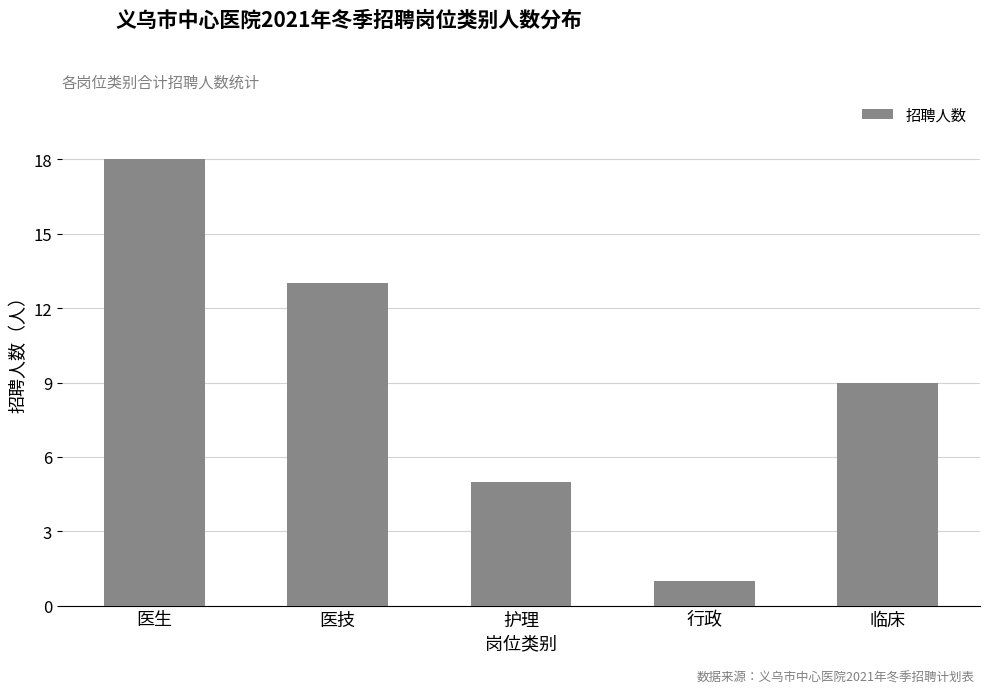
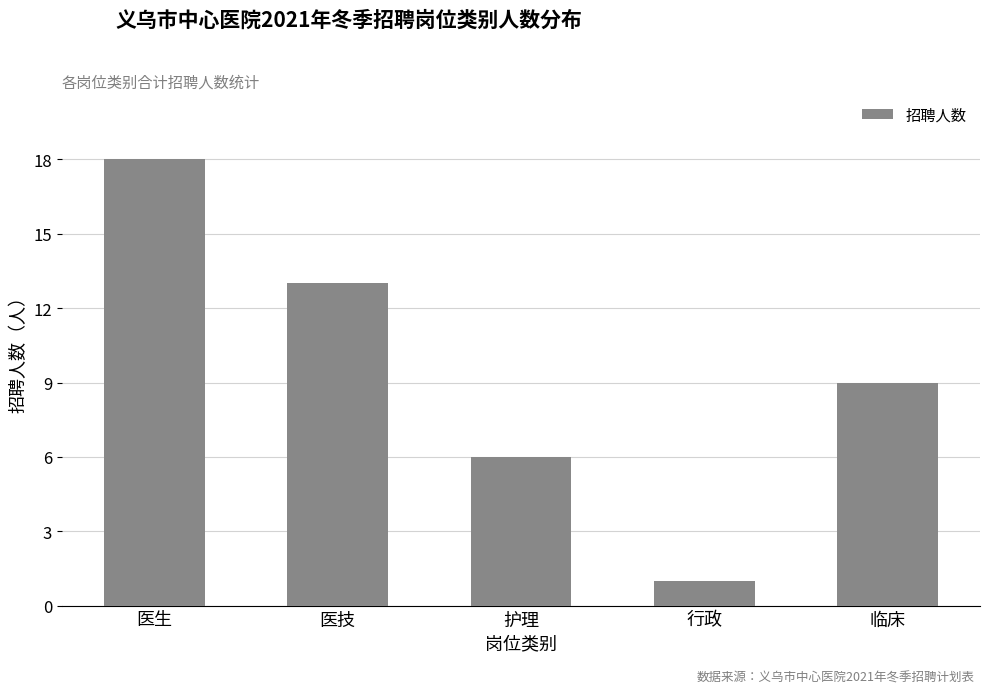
护理: 5 -> 6
